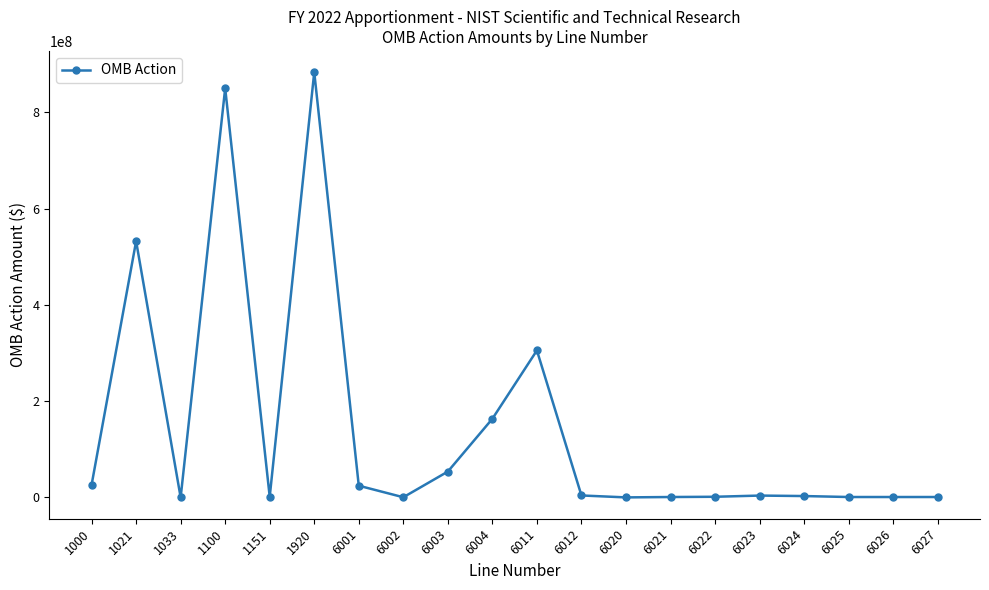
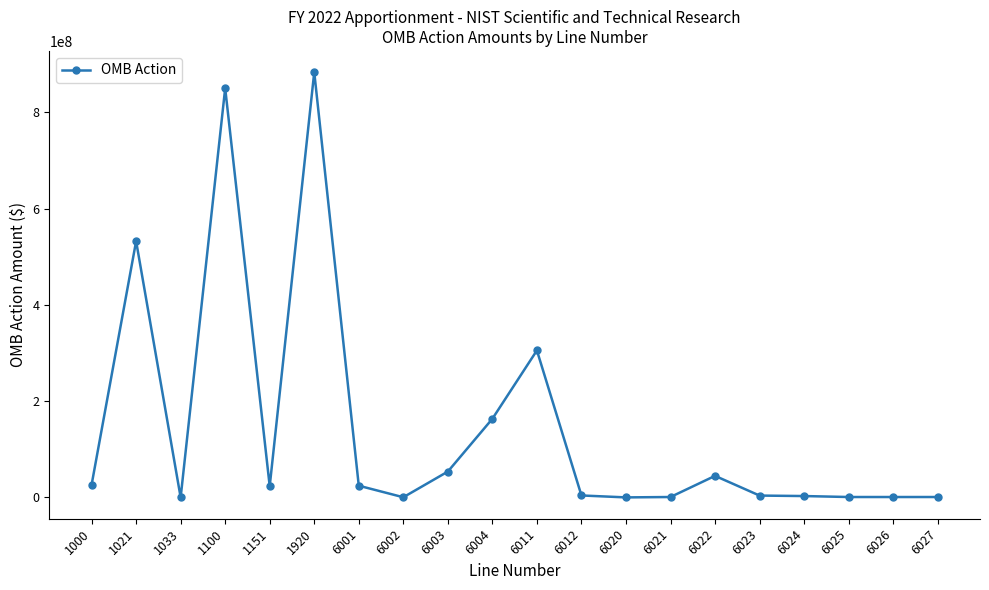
1151: 0 -> 20000000
6022: 0 -> 40000000
